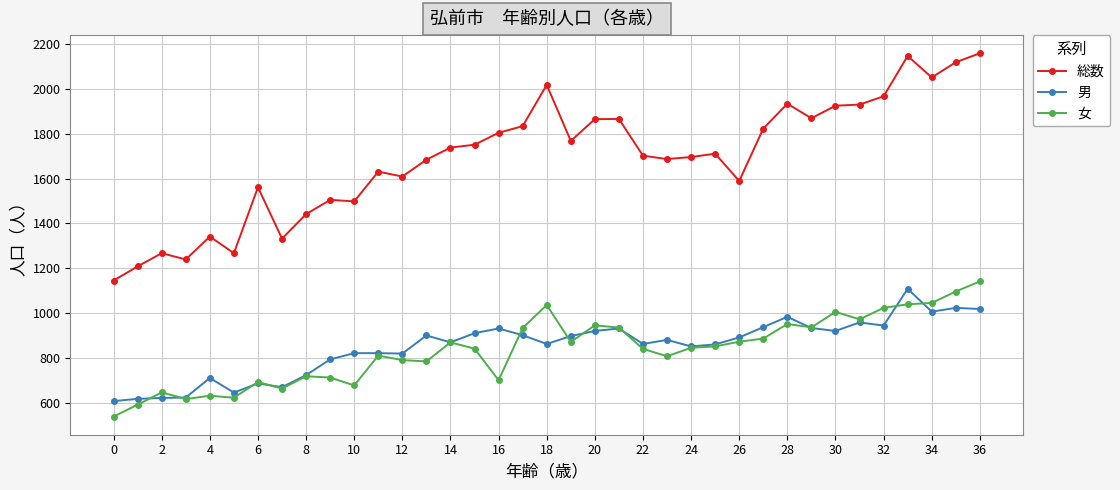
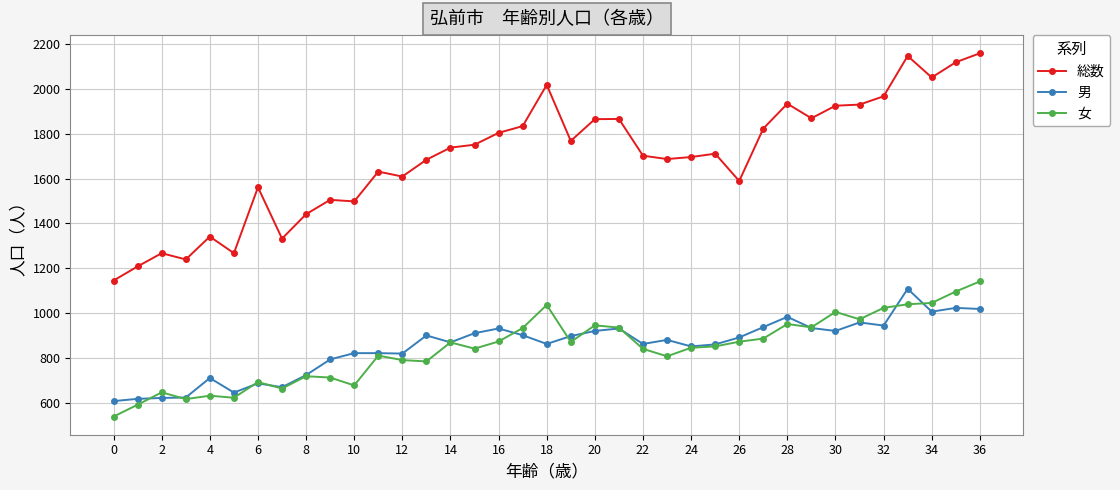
女, 16: 700 -> 870
